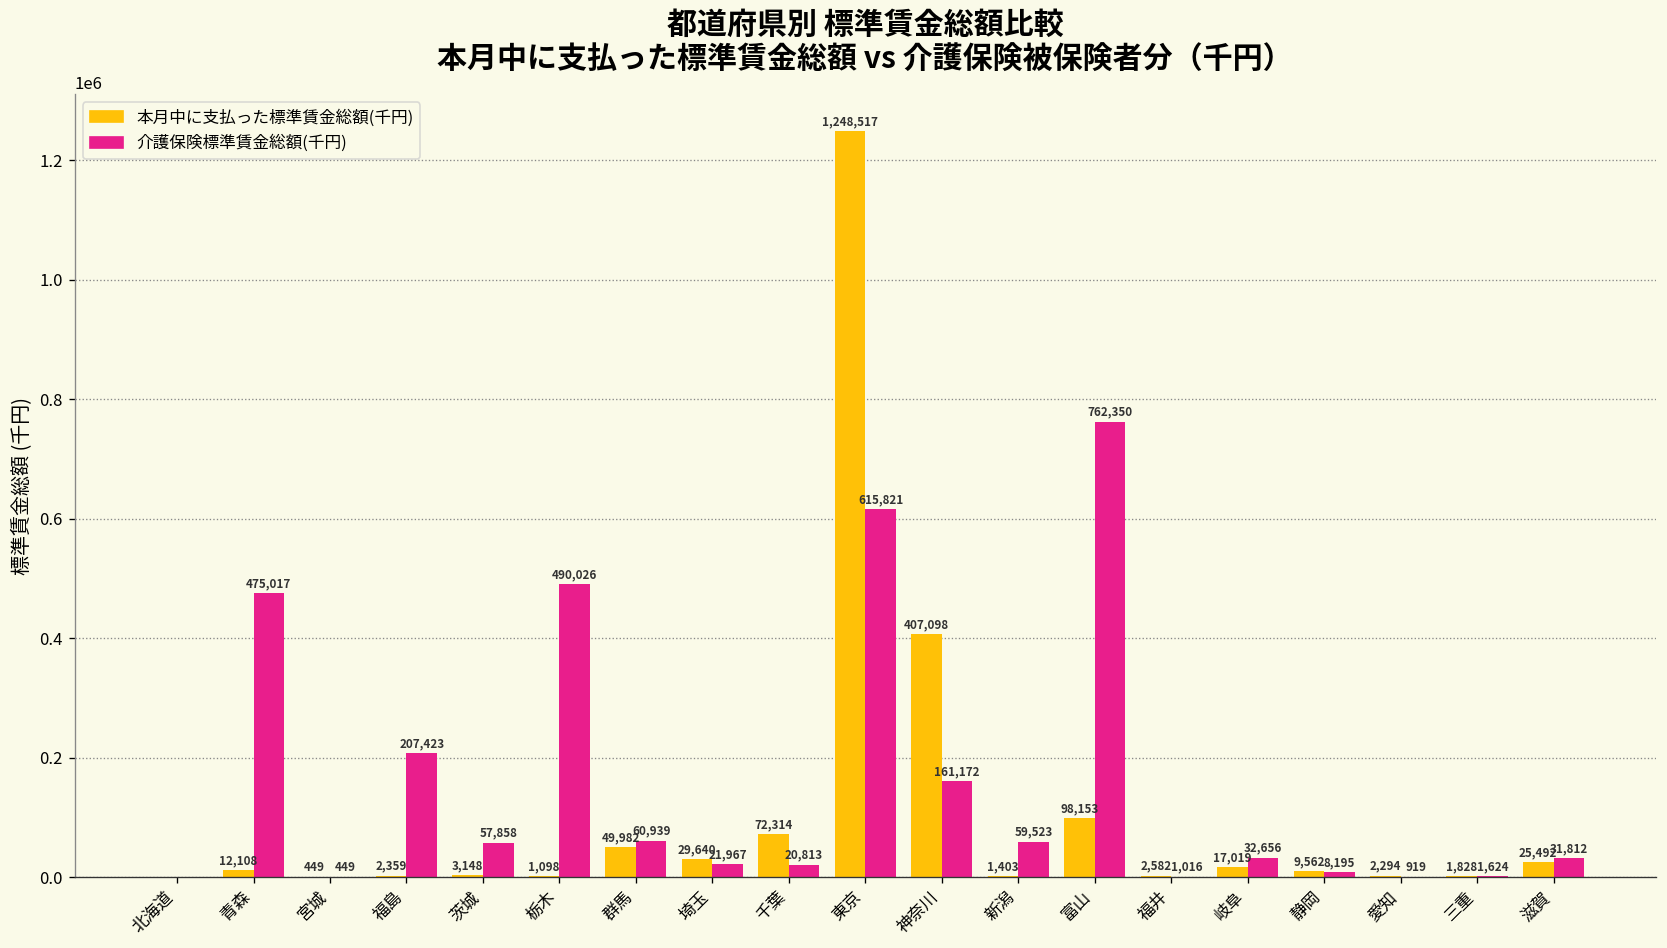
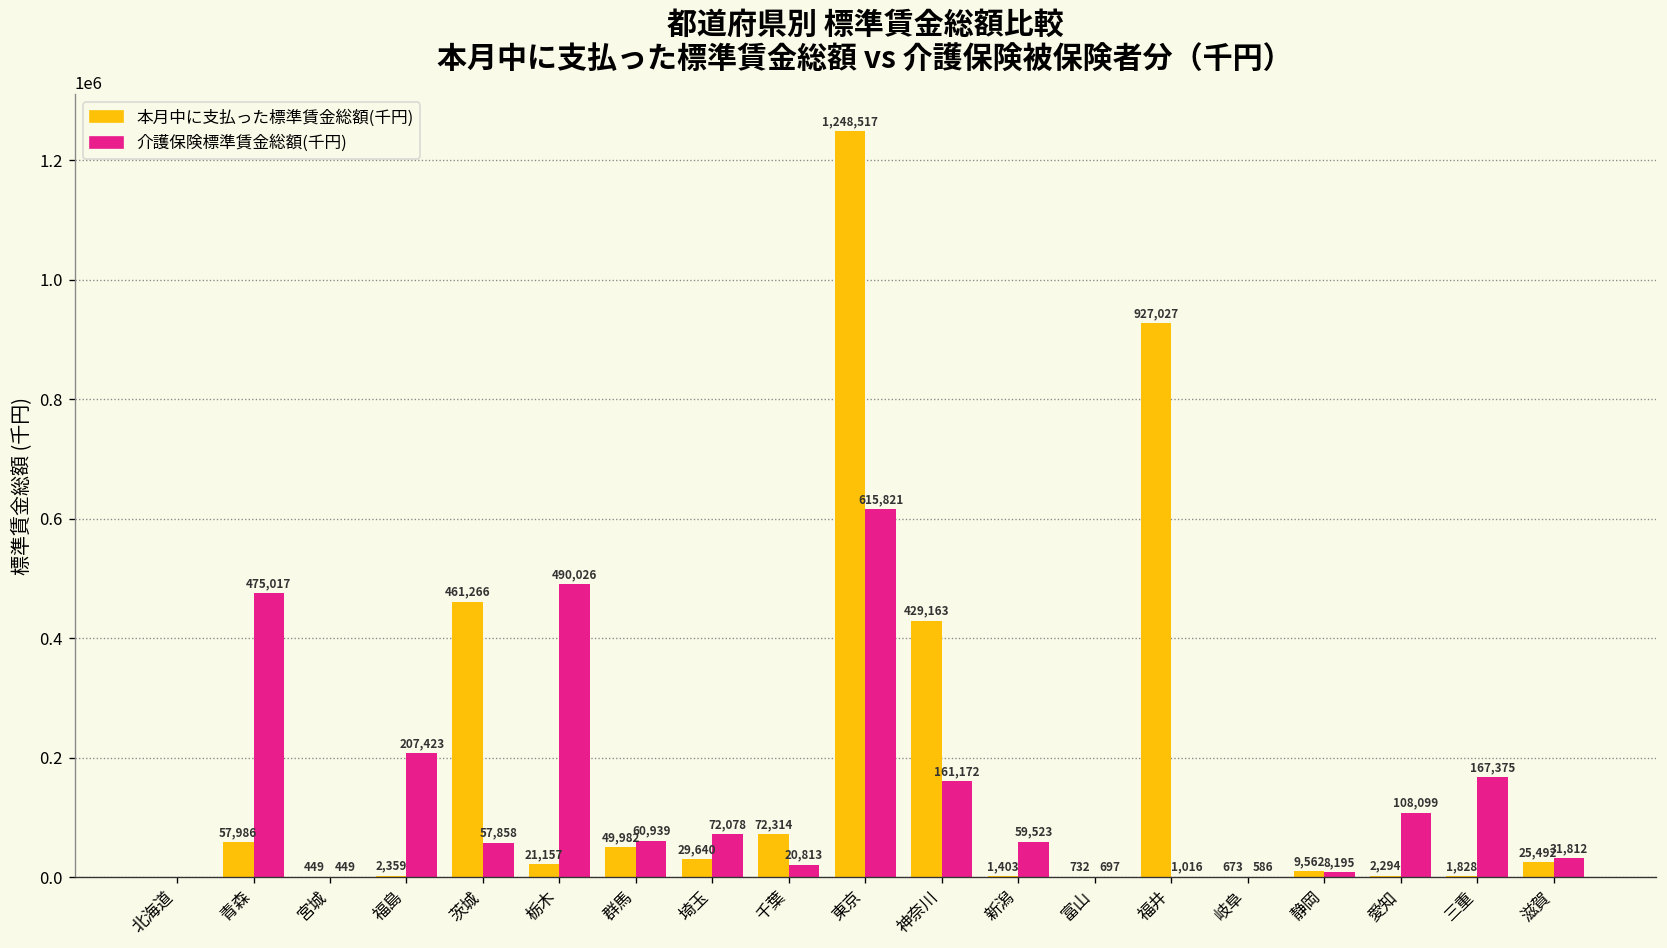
本月中に支払った標準賃金総額(千円), 青森: 12,108 -> 57,986
本月中に支払った標準賃金総額(千円), 茨城: 3,148 -> 461,266
本月中に支払った標準賃金総額(千円), 栃木: 1,098 -> 21,157
介護保険標準賃金総額(千円), 埼玉: 21,967 -> 72,078
本月中に支払った標準賃金総額(千円), 神奈川: 407,098 -> 429,163
本月中に支払った標準賃金総額(千円), 富山: 98,153 -> 732
介護保険標準賃金総額(千円), 富山: 762,350 -> 697
本月中に支払った標準賃金総額(千円), 福井: 2,582 -> 927,027
本月中に支払った標準賃金総額(千円), 岐阜: 17,019 -> 673
介護保険標準賃金総額(千円), 岐阜: 32,656 -> 586
介護保険標準賃金総額(千円), 愛知: 919 -> 108,099
介護保険標準賃金総額(千円), 三重: 1,624 -> 167,375
